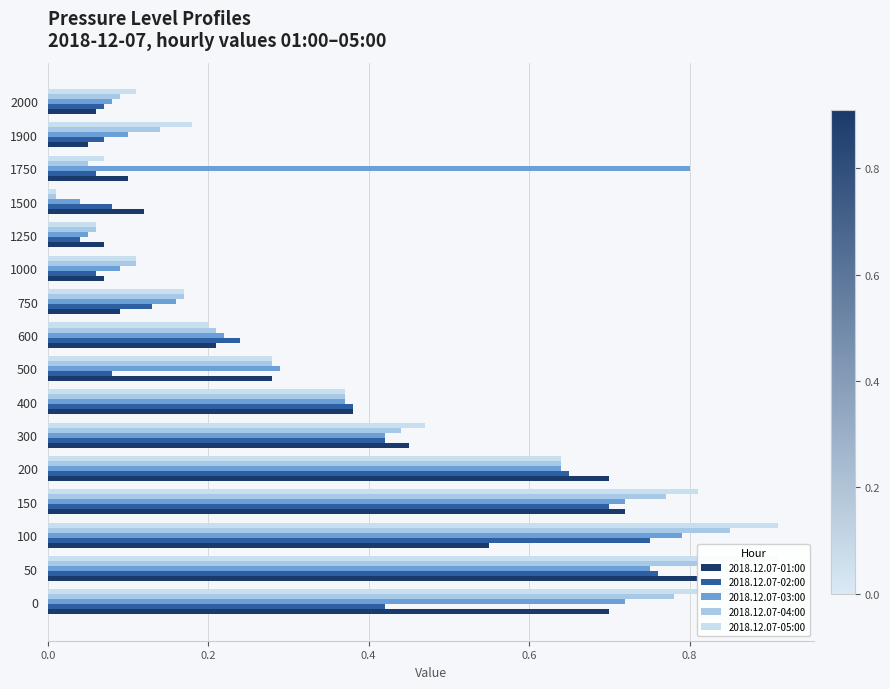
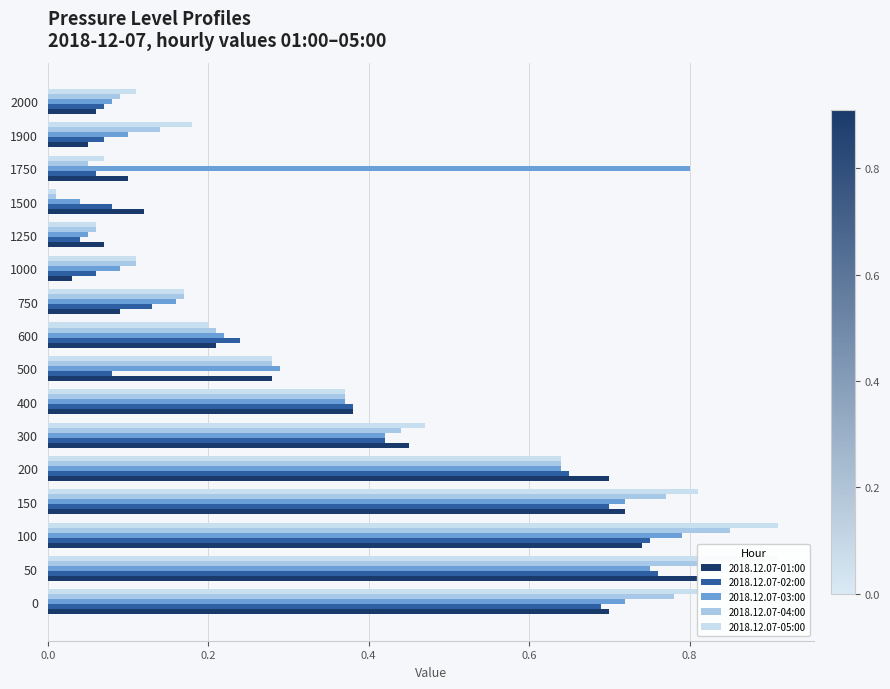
2018.12.07-01:00, 1000: 0.07 -> 0.03
2018.12.07-01:00, 100: 0.55 -> 0.74
2018.12.07-02:00, 0: 0.42 -> 0.69
